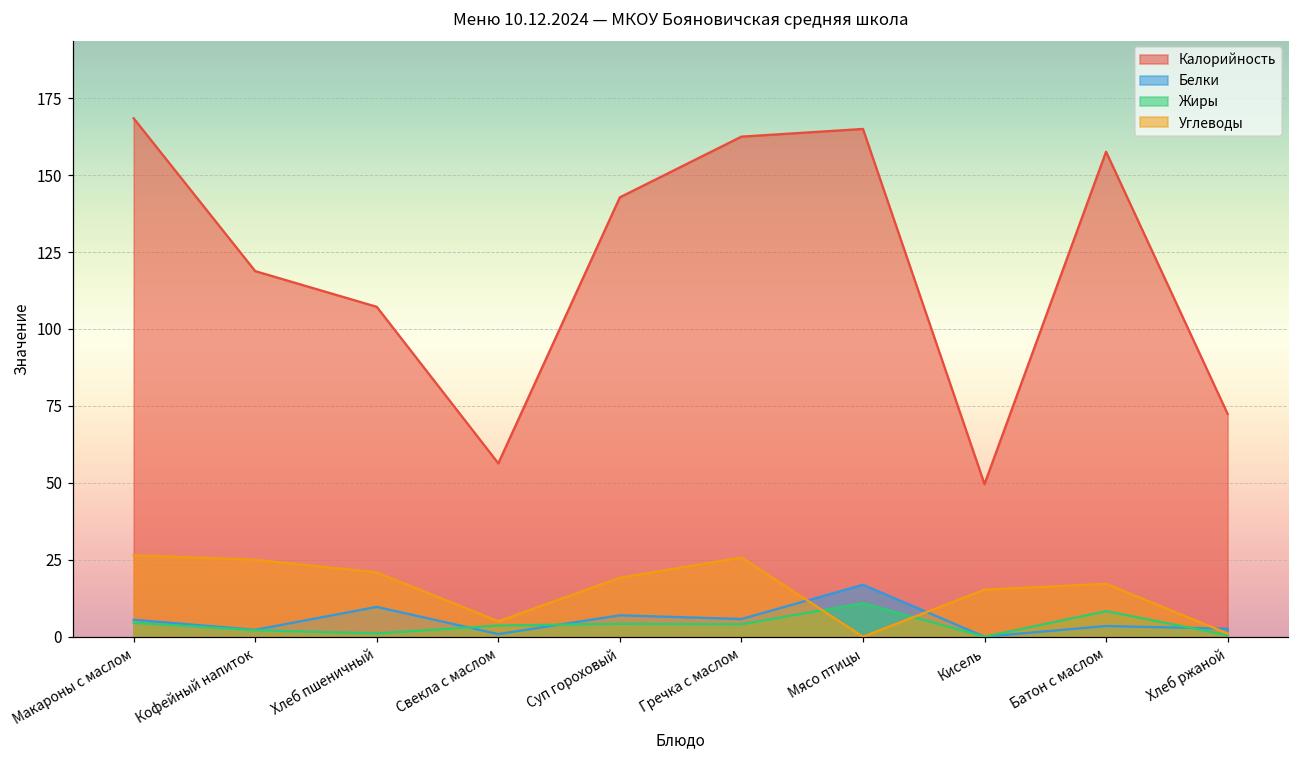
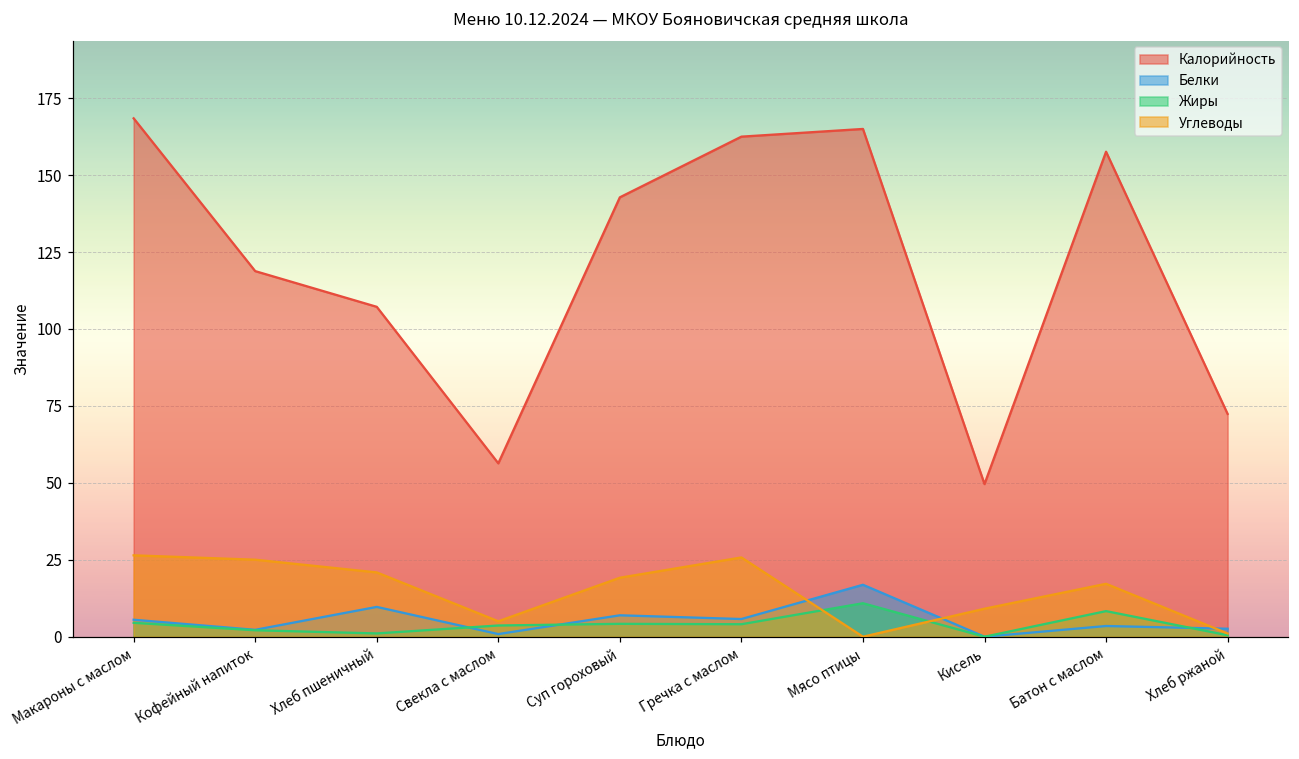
Углеводы, Кисель: 15 -> 9
